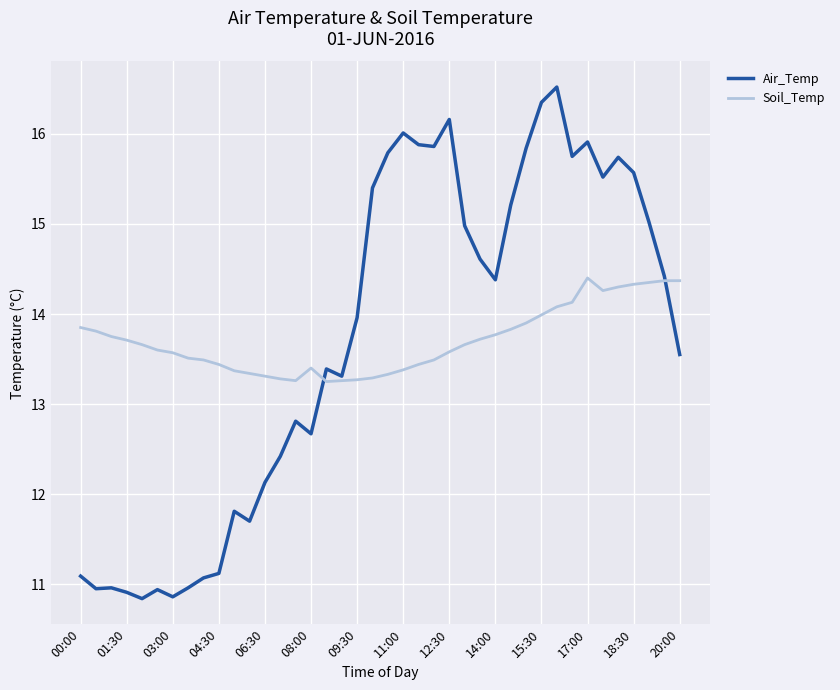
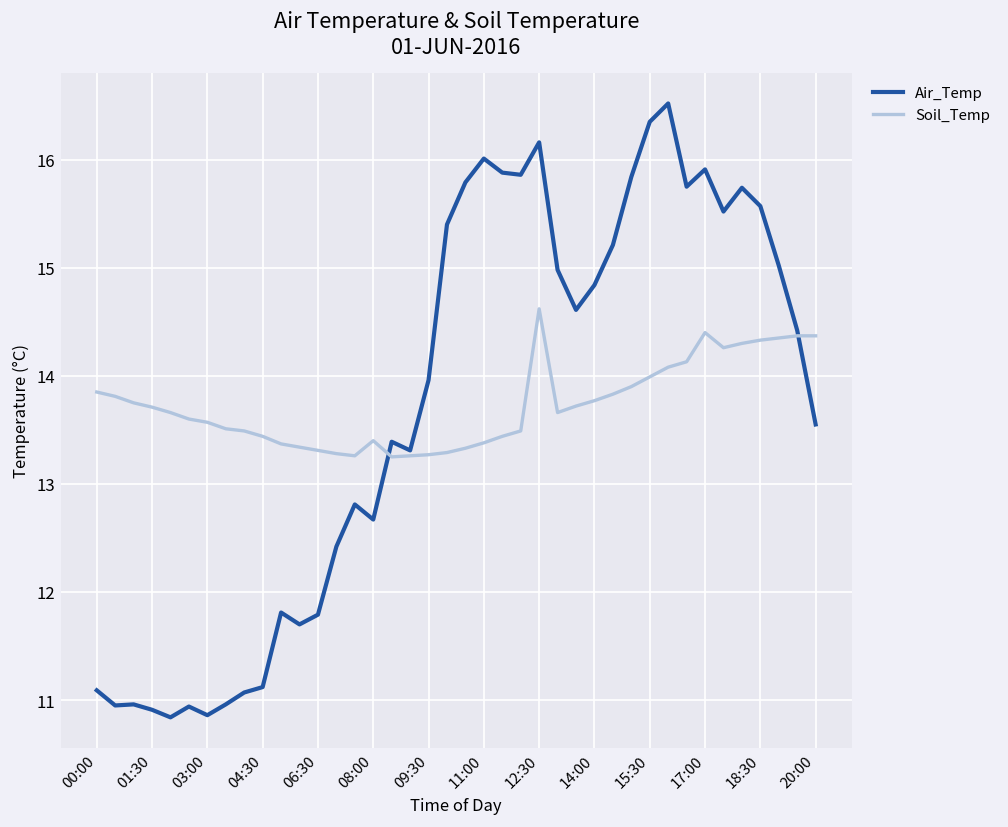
Air_Temp, 06:30: 12.1 -> 11.8
Soil_Temp, 12:30: 13.6 -> 14.6
Air_Temp, 14:00: 14.4 -> 14.8
